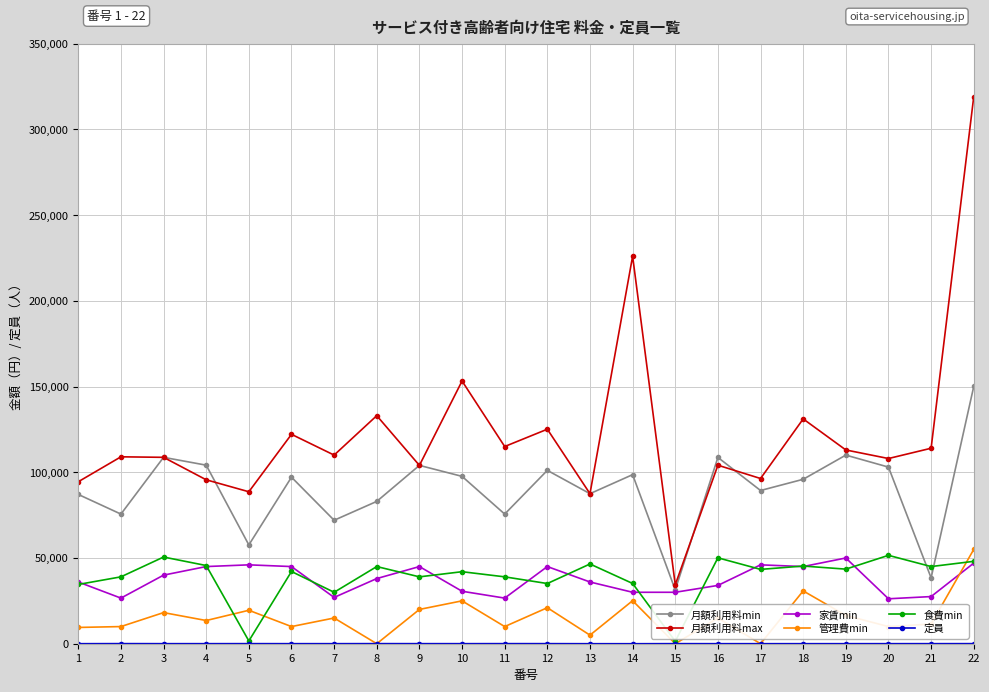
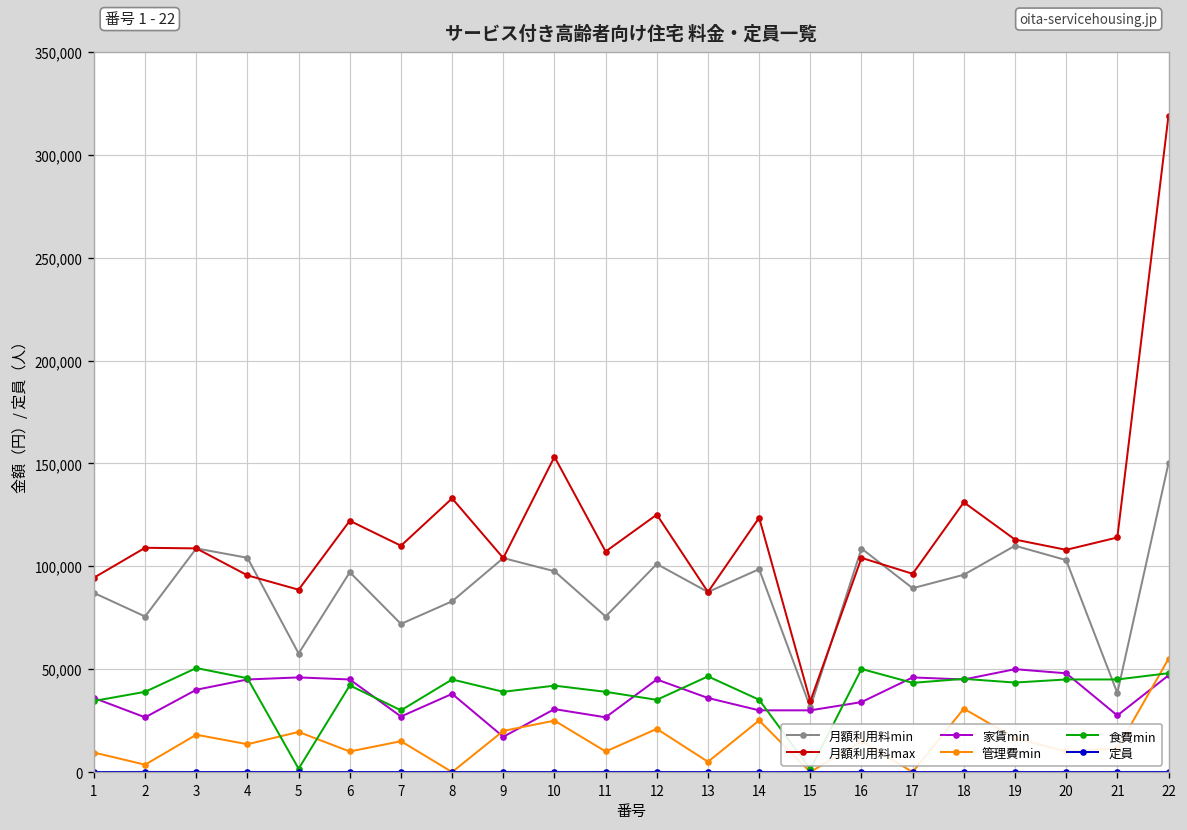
管理費min, 2: 10,000 -> 4,000
家賃min, 9: 45,000 -> 17,000
月額利用料max, 11: 115,000 -> 107,000
月額利用料max, 14: 226,000 -> 124,000
家賃min, 20: 26,000 -> 48,000
食費min, 20: 52,000 -> 45,000
